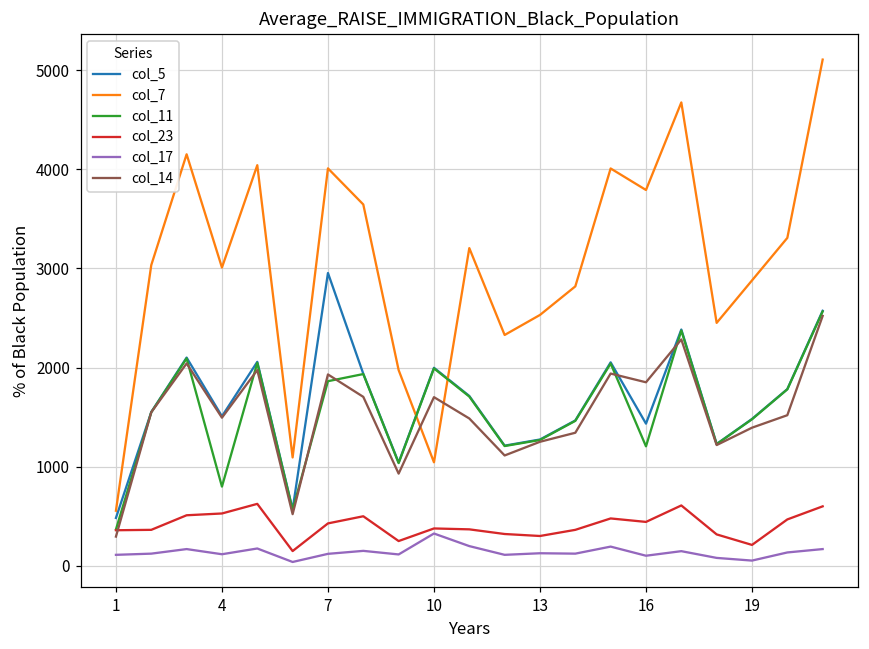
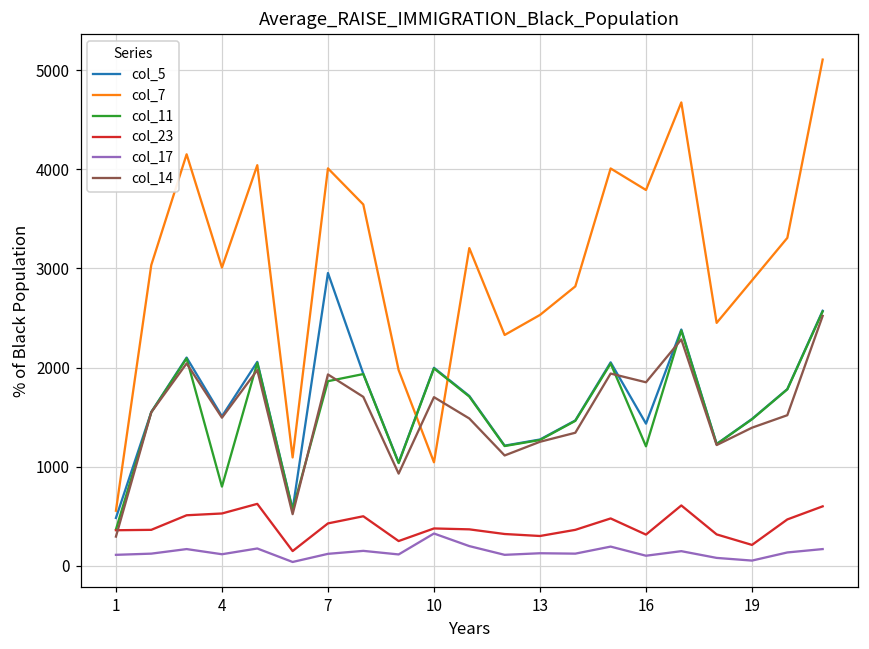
col_23, 16: 400 -> 300
